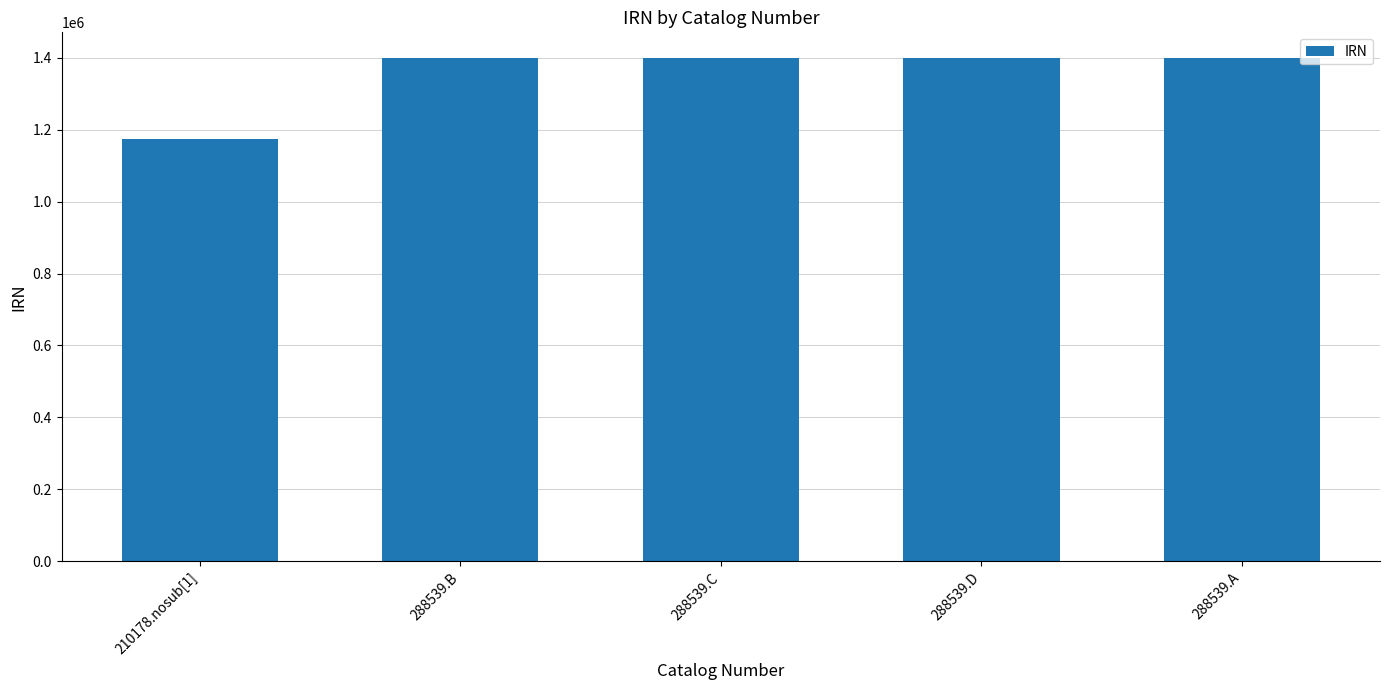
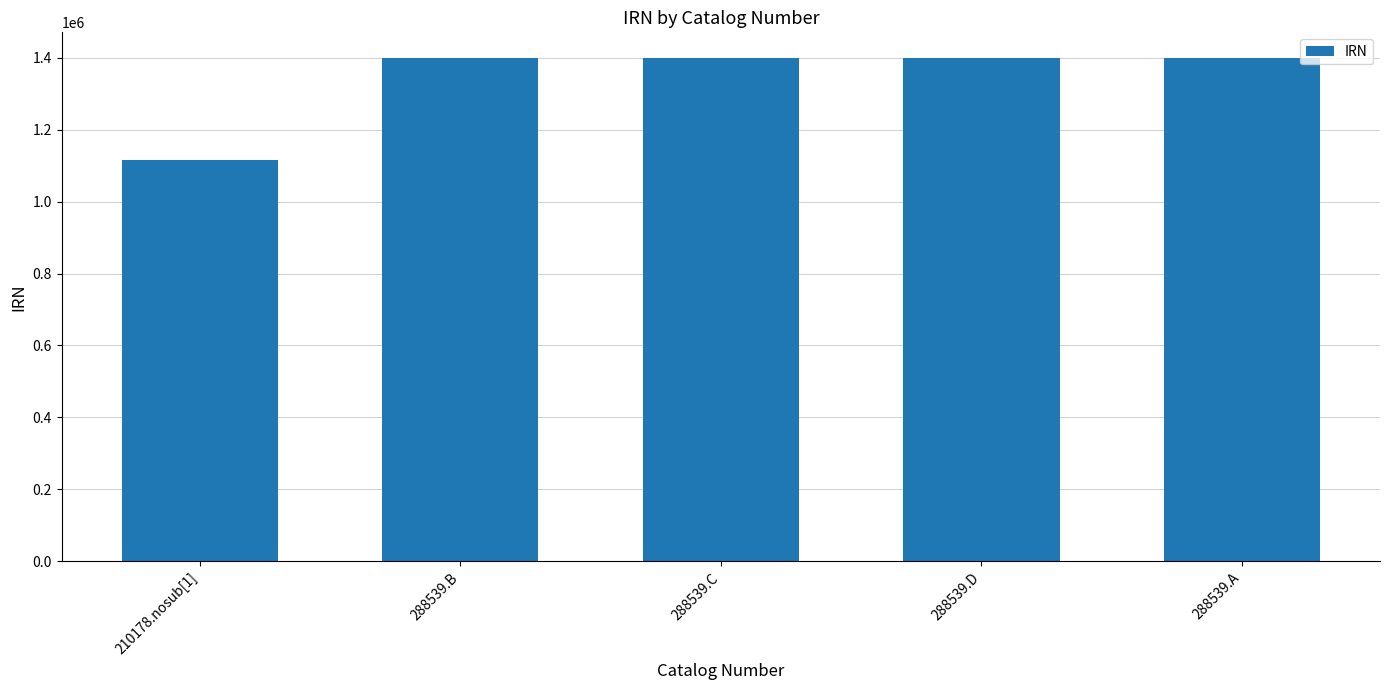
210178.nosub[1]: 1170000 -> 1120000
